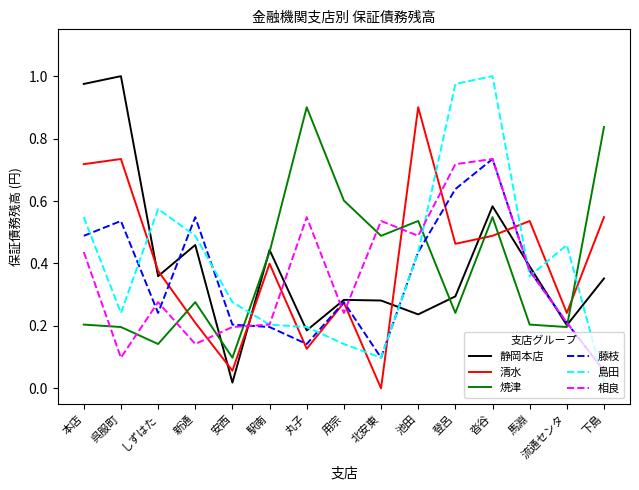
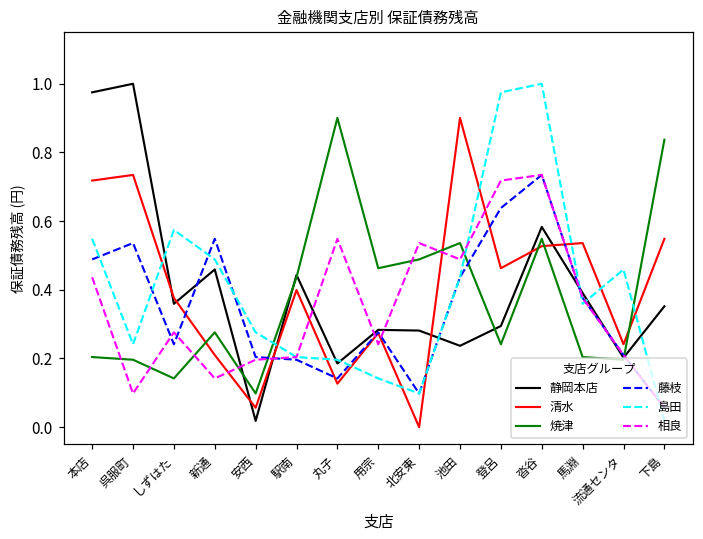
焼津, 用宗: 0.60 -> 0.46
清水, 沓谷: 0.49 -> 0.53
